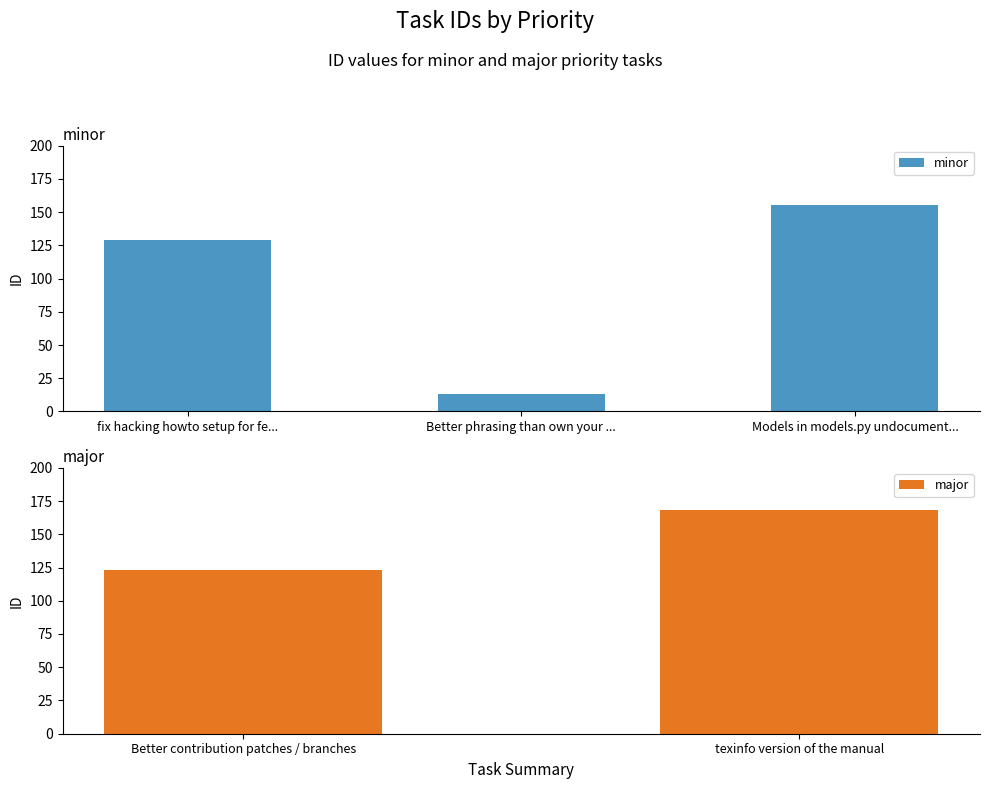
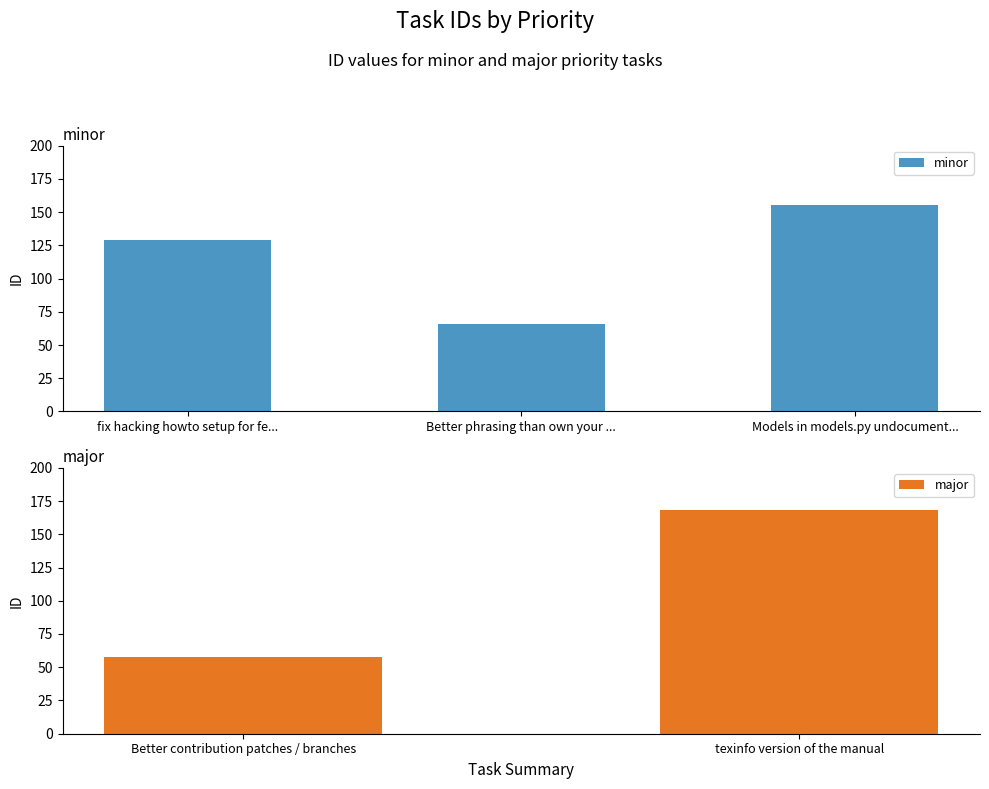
minor, Better phrasing than own your ...: 13 -> 66
major, Better contribution patches / branches: 123 -> 58
